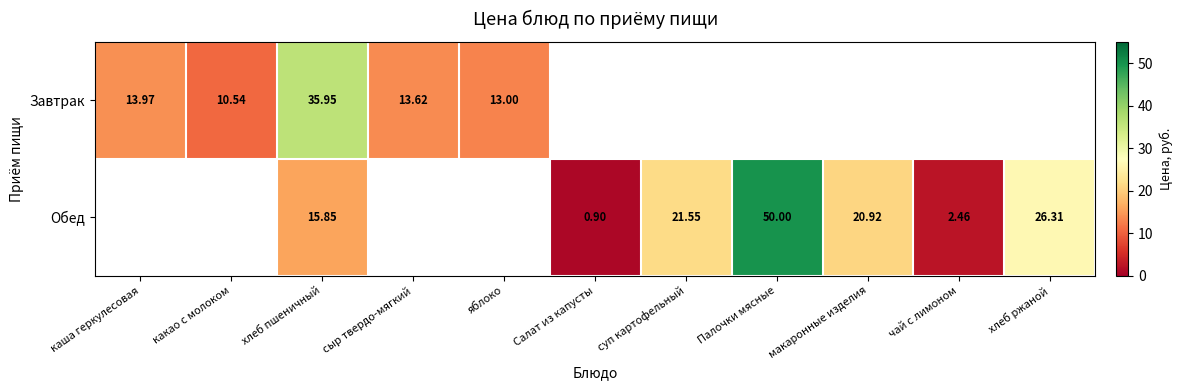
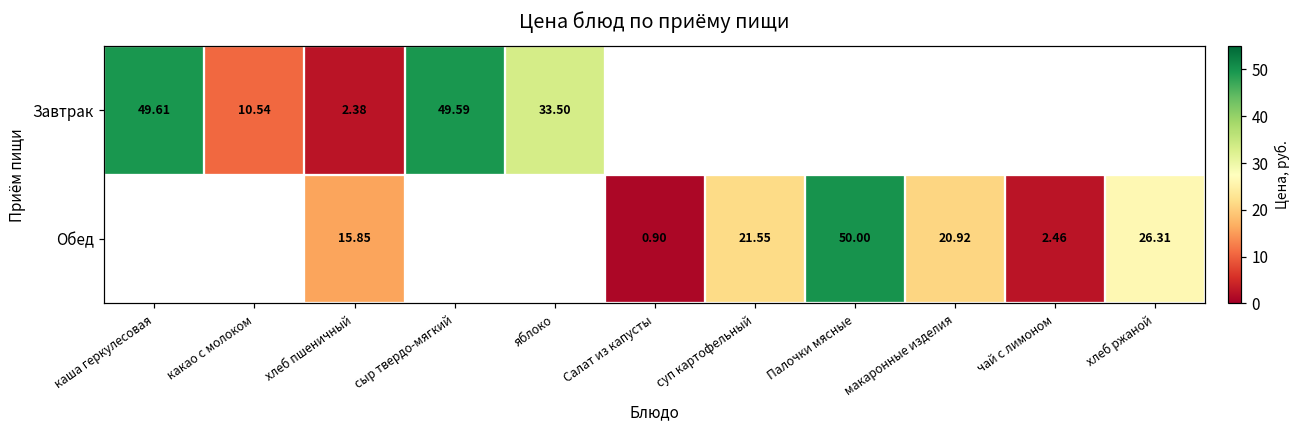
Завтрак, каша геркулесовая: 13.97 -> 49.61
Завтрак, хлеб пшеничный: 35.95 -> 2.38
Завтрак, сыр твердо-мягкий: 13.62 -> 49.59
Завтрак, яблоко: 13.00 -> 33.50
